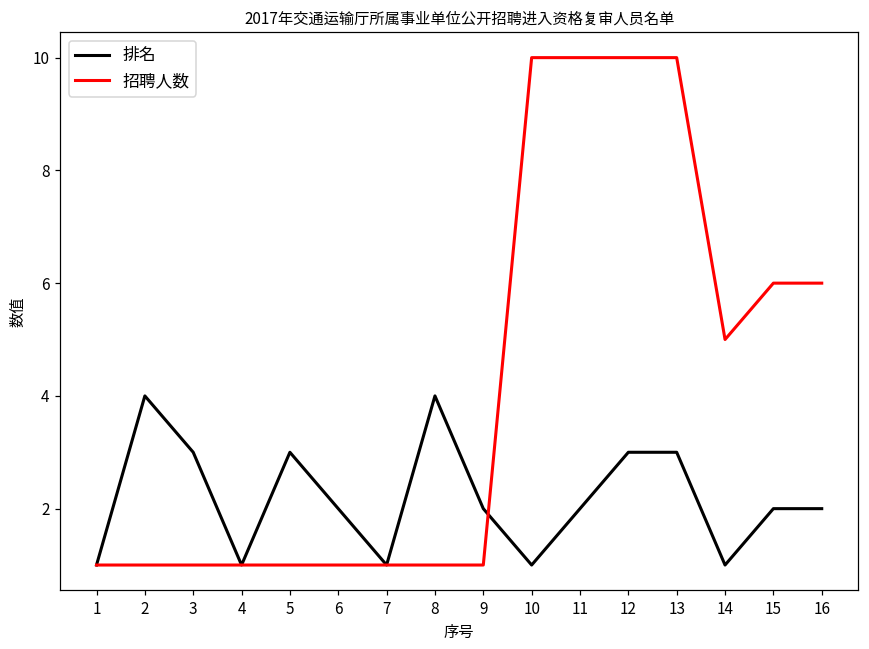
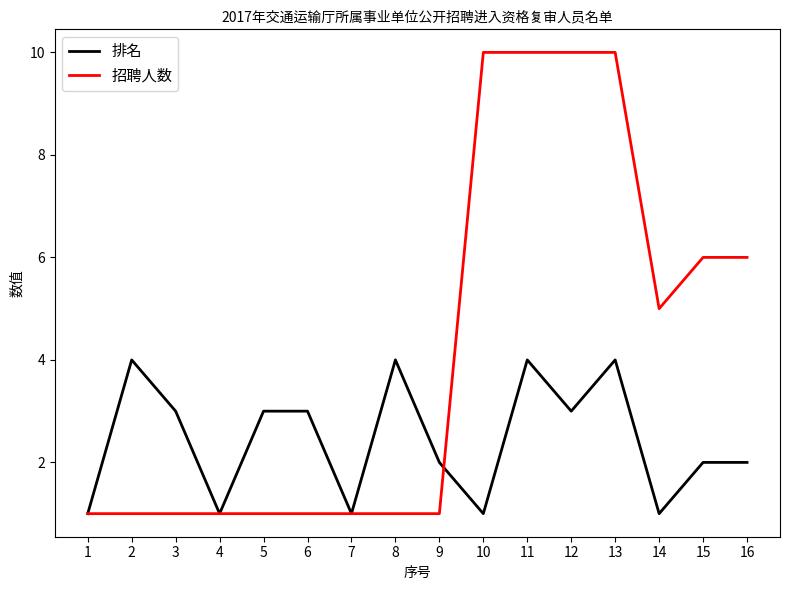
排名, 6: 2 -> 3
排名, 11: 2 -> 4
排名, 13: 3 -> 4
